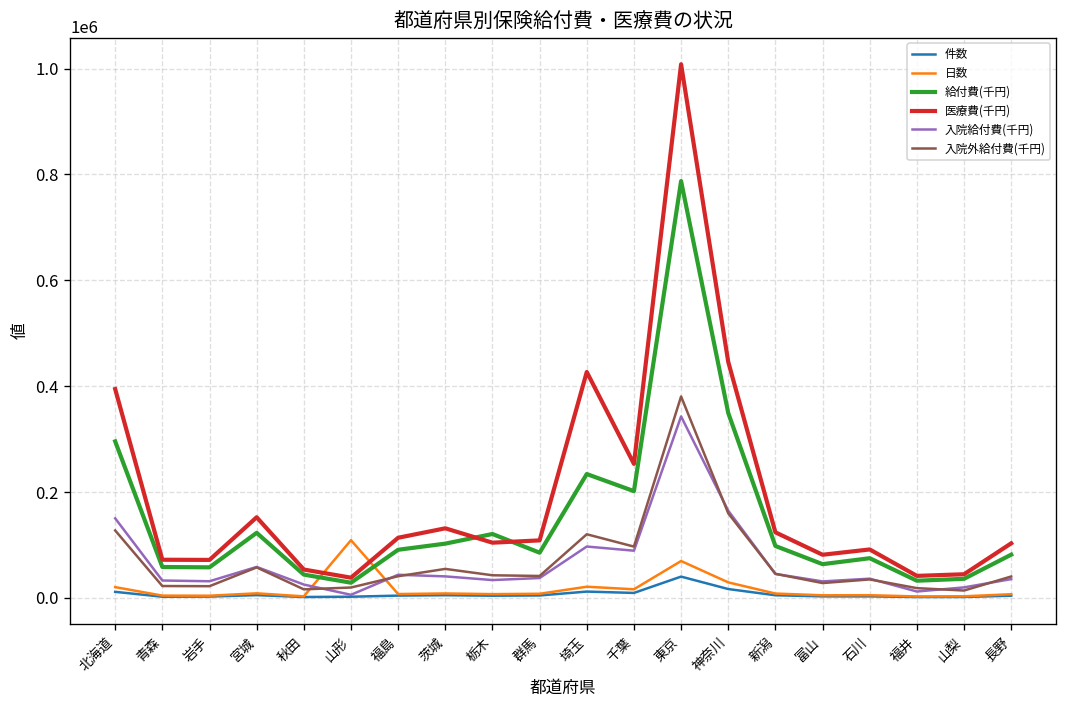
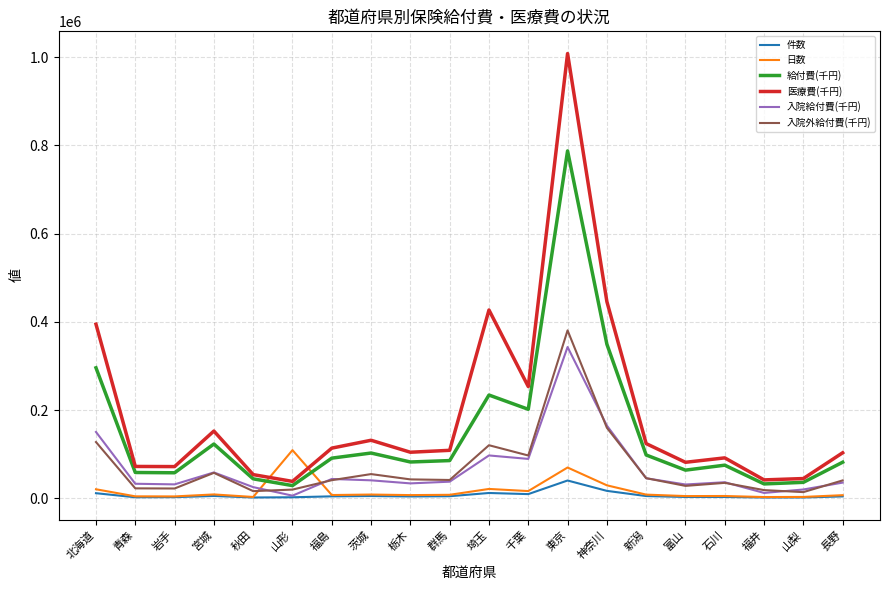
給付費(千円), 栃木: 120000 -> 80000
